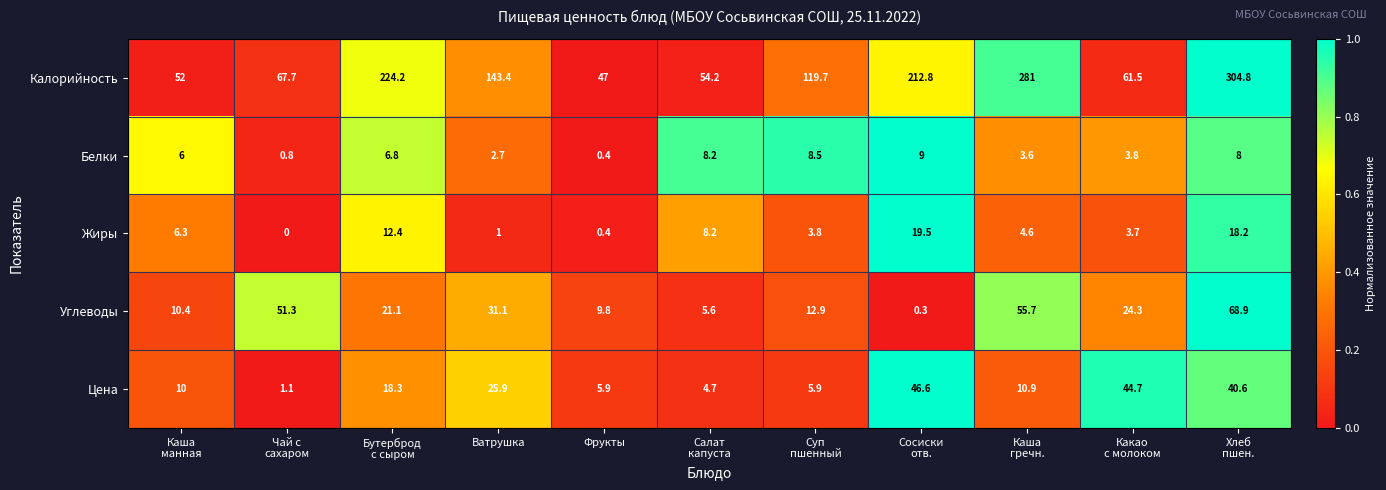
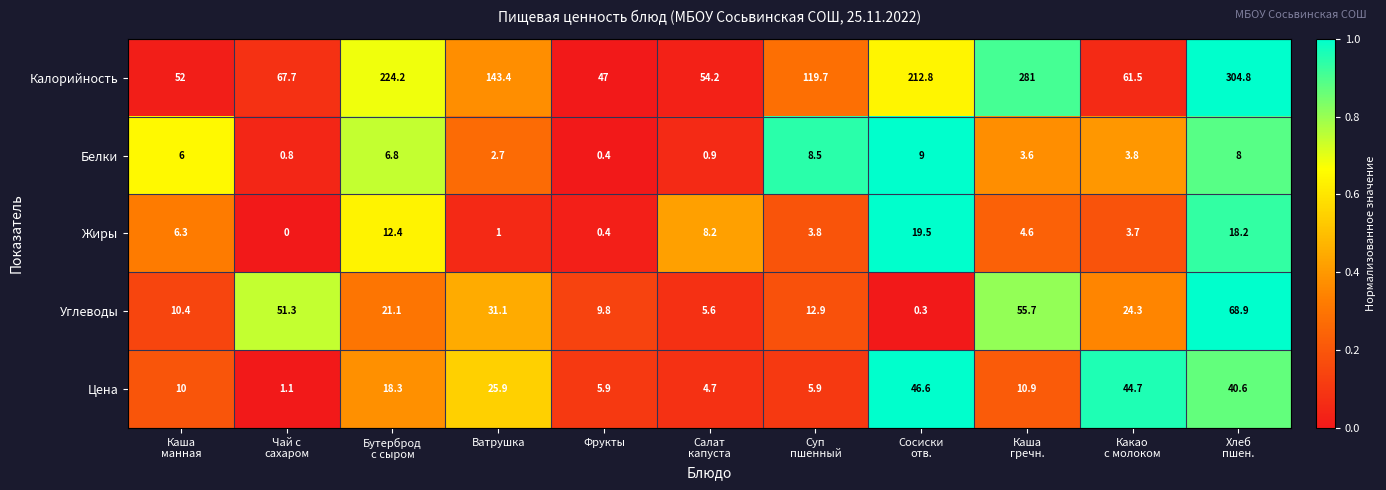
Белки, Салат капуста: 8.2 -> 0.9
